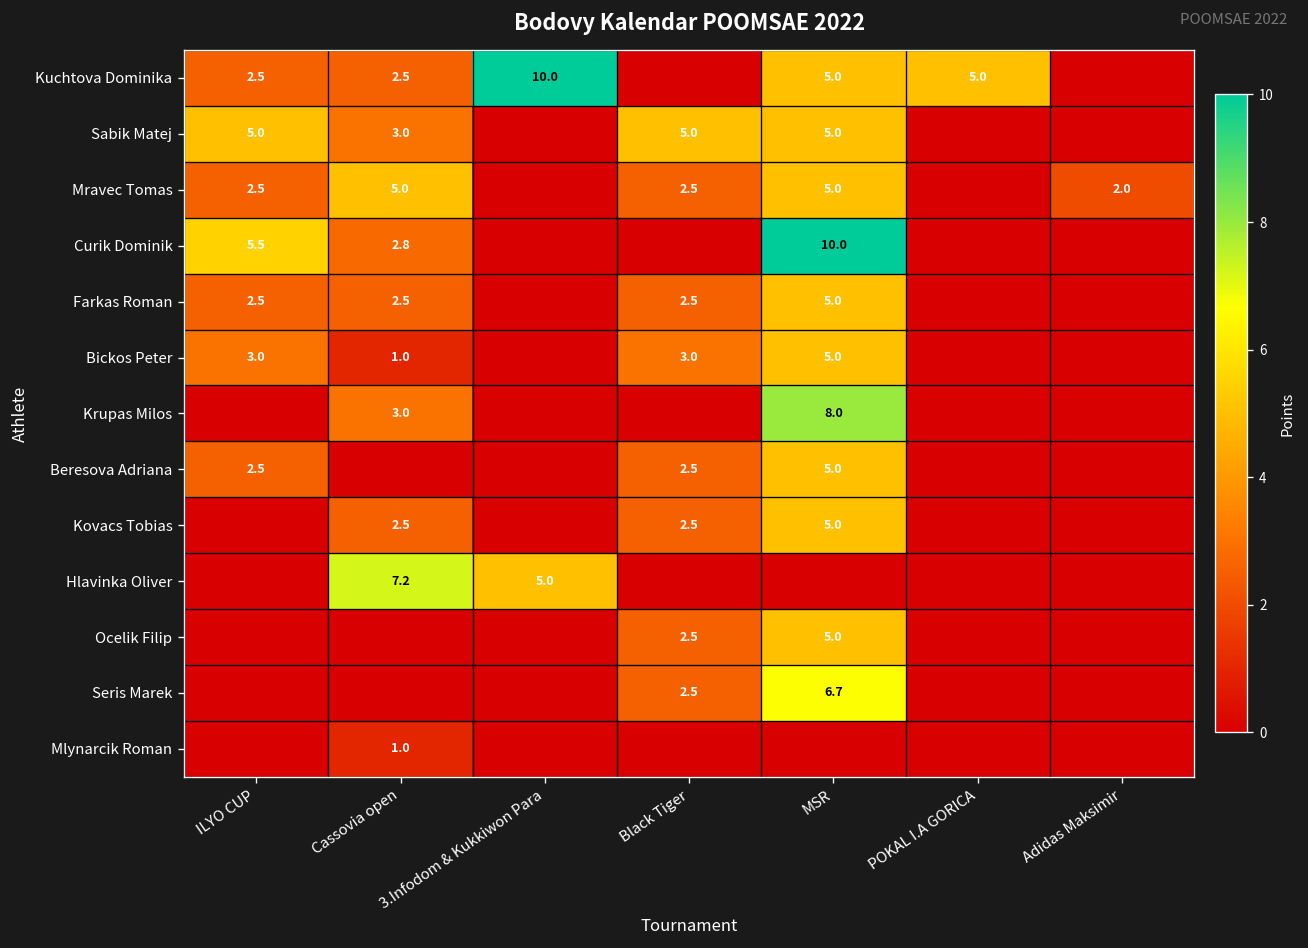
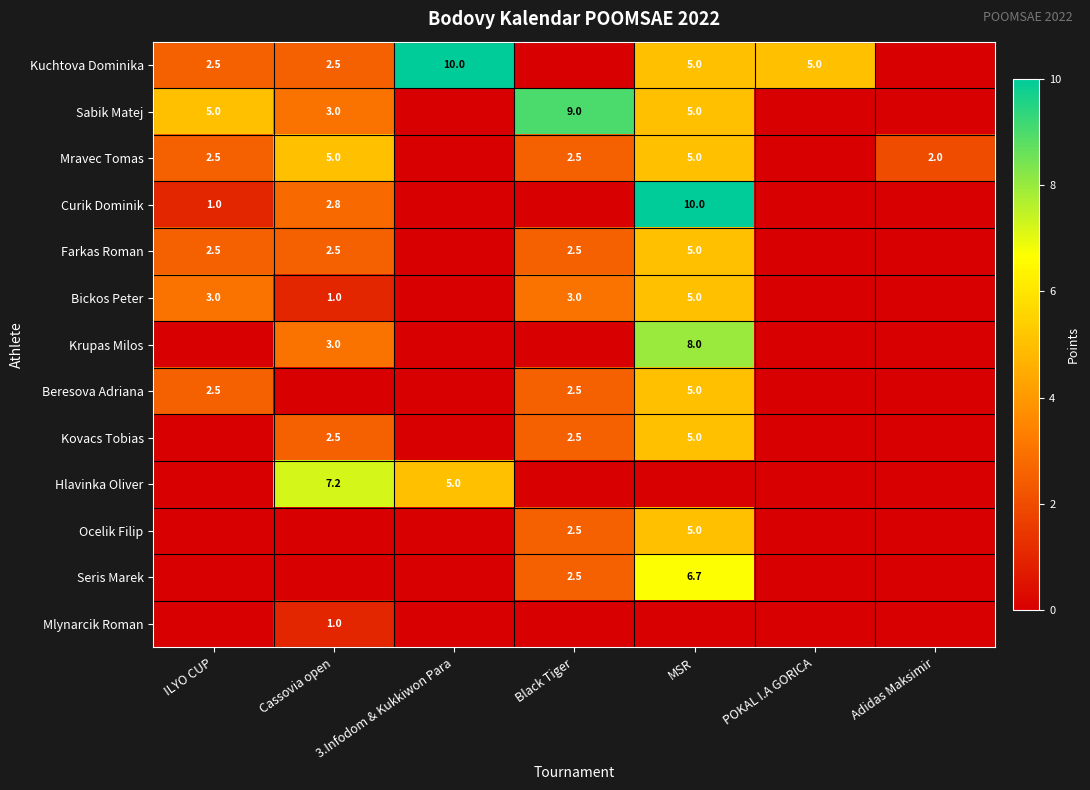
Sabik Matej, Black Tiger: 5.0 -> 9.0
Curik Dominik, ILYO CUP: 5.5 -> 1.0
